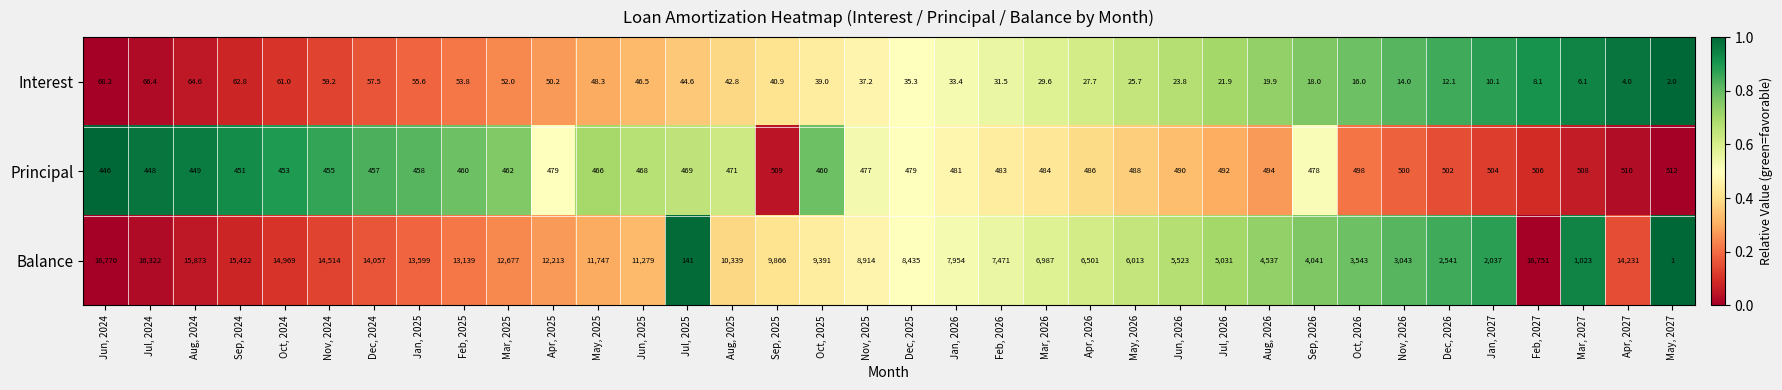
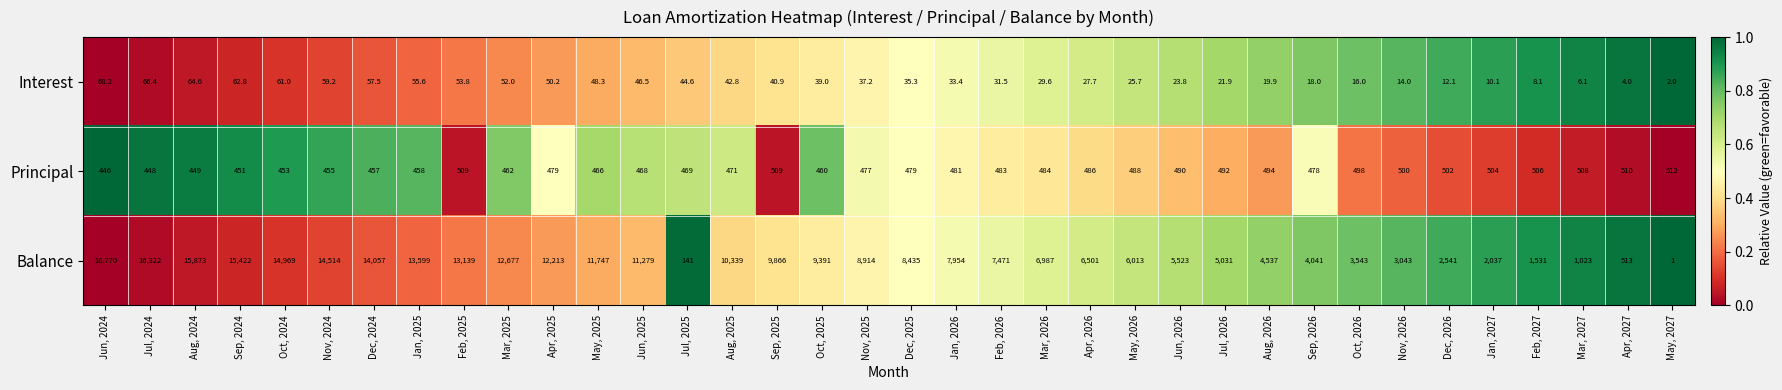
Principal, Feb, 2025: 460 -> 509
Balance, Feb, 2027: 16,751 -> 1,531
Balance, Apr, 2027: 14,231 -> 513
